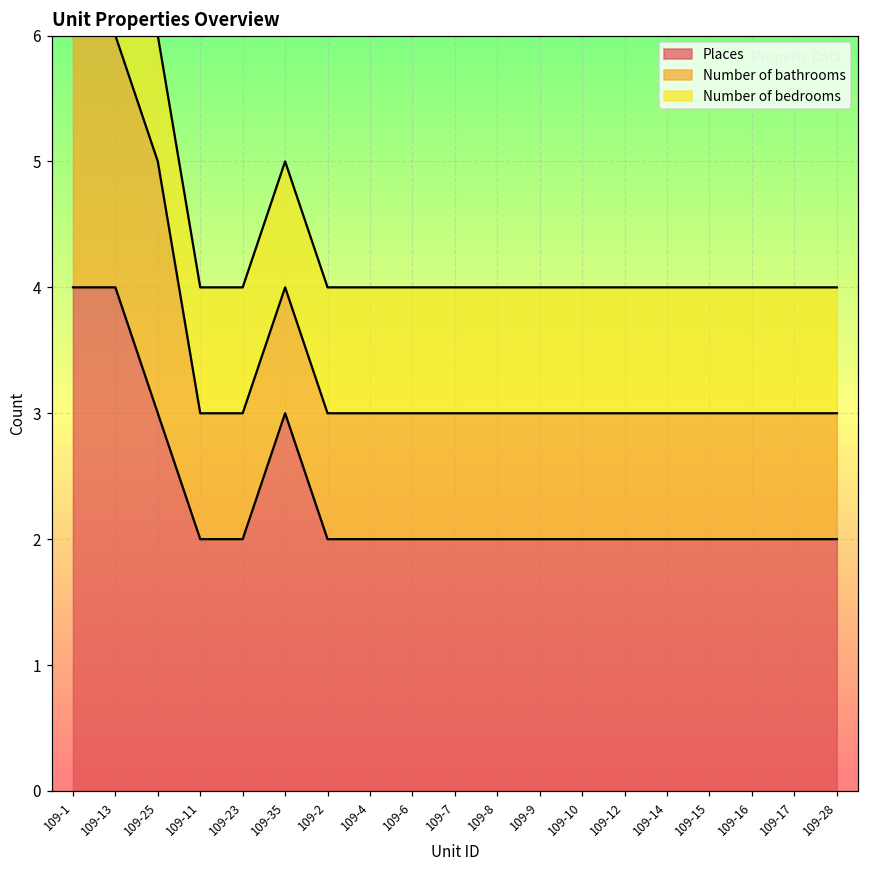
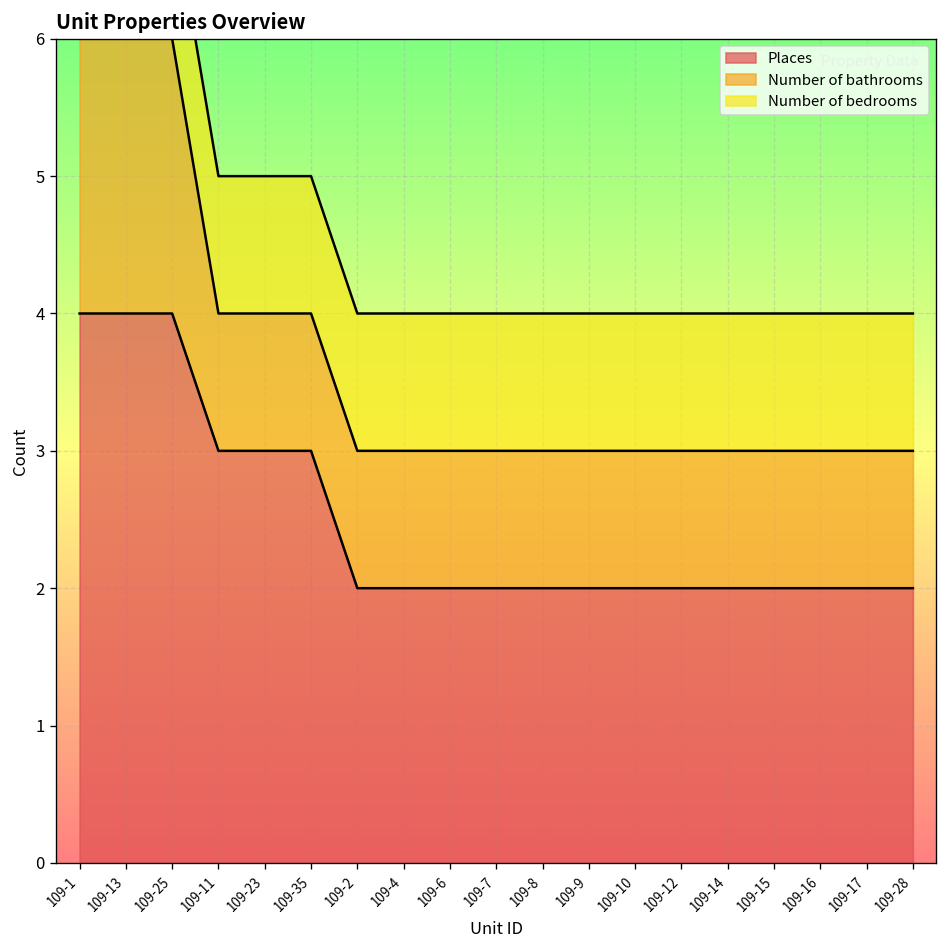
Places, 109-25: 3 -> 4
Places, 109-11: 2 -> 3
Places, 109-23: 2 -> 3
